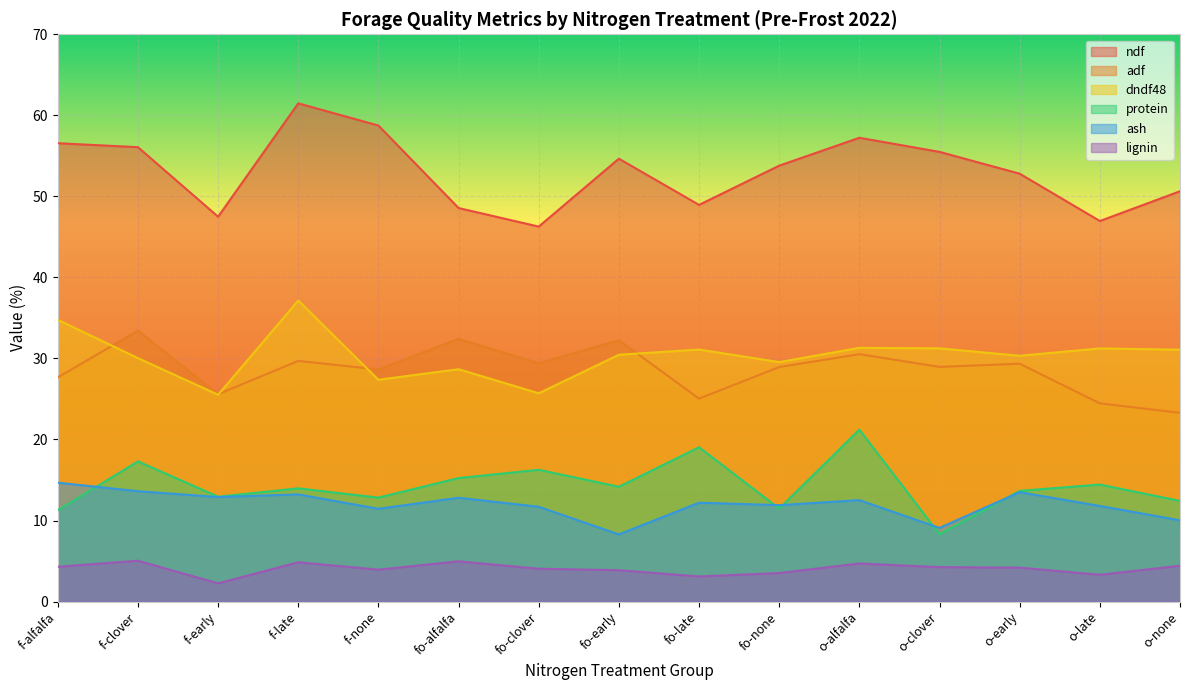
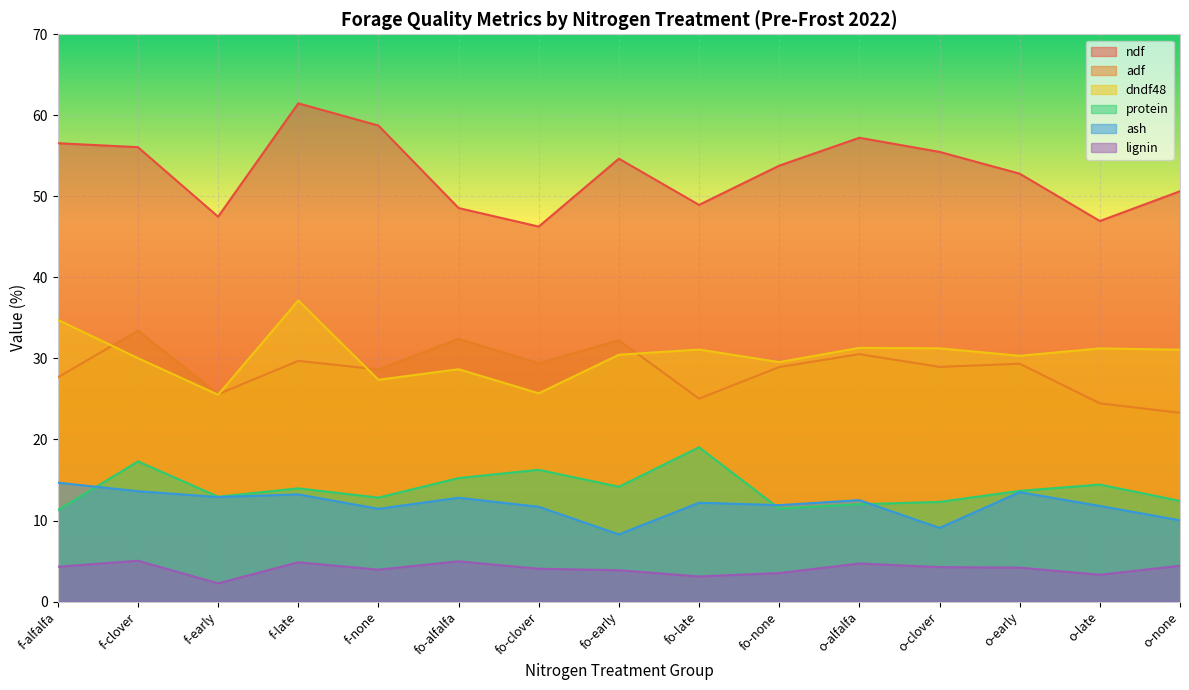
protein, o-alfalfa: 21 -> 12
protein, o-clover: 8 -> 12
